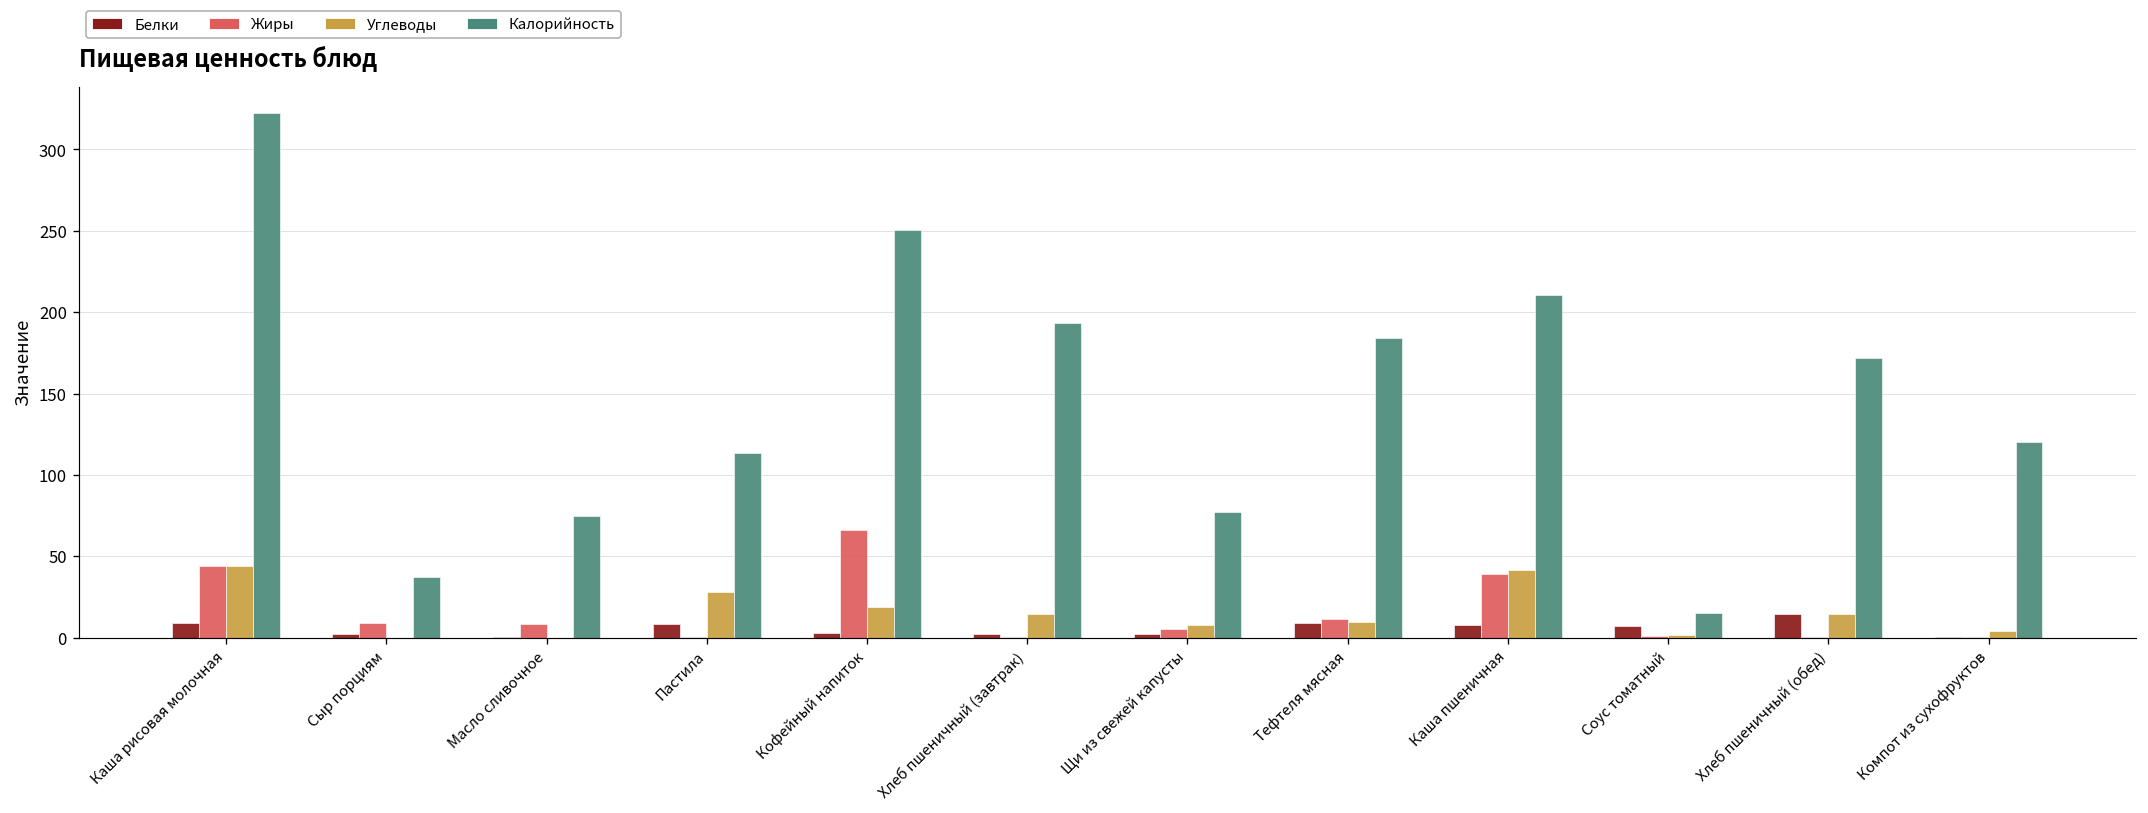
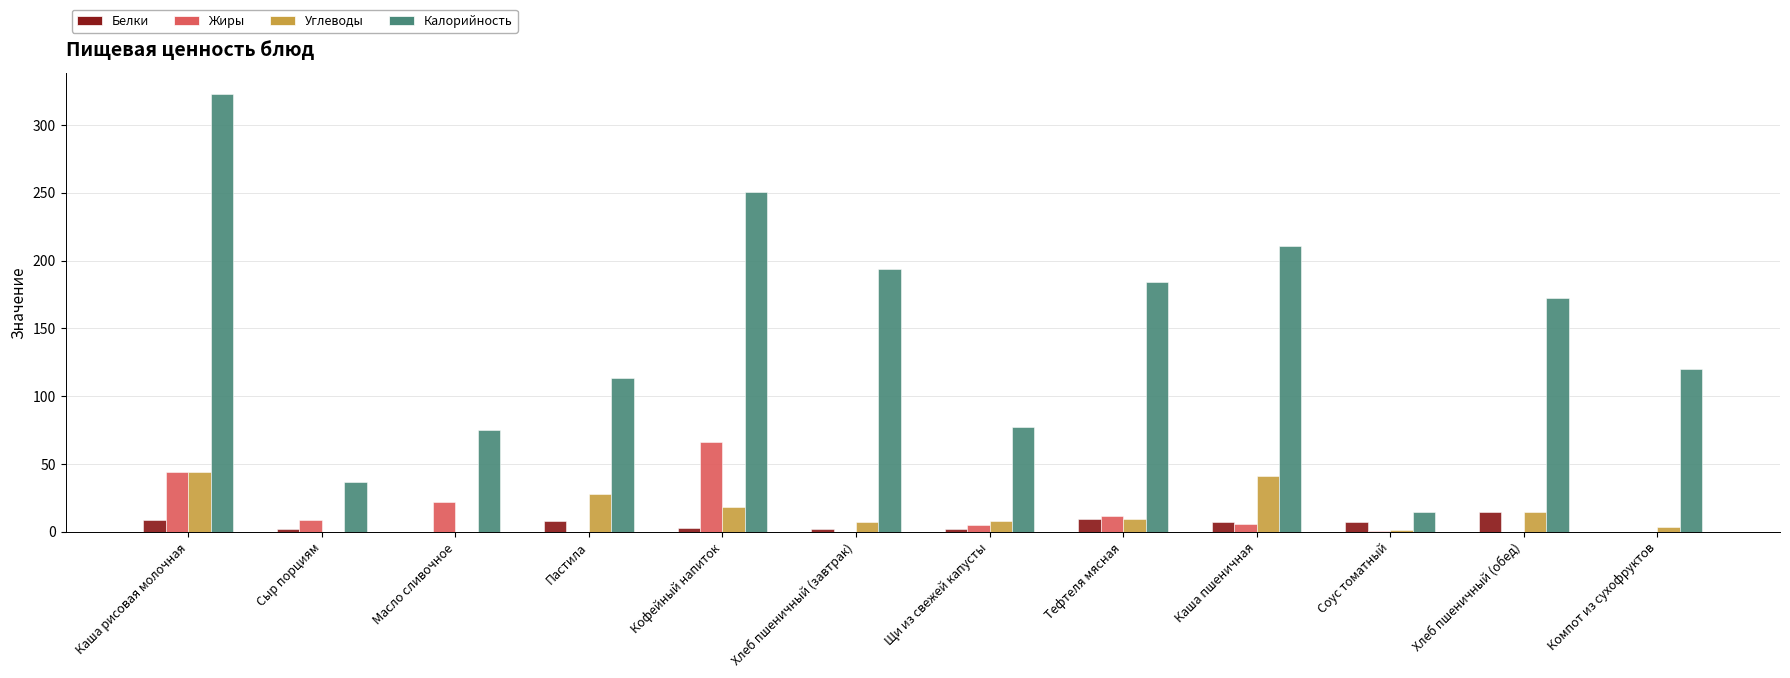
Жиры, Масло сливочное: 8 -> 22
Углеводы, Хлеб пшеничный (завтрак): 15 -> 7
Жиры, Каша пшеничная: 39 -> 6
